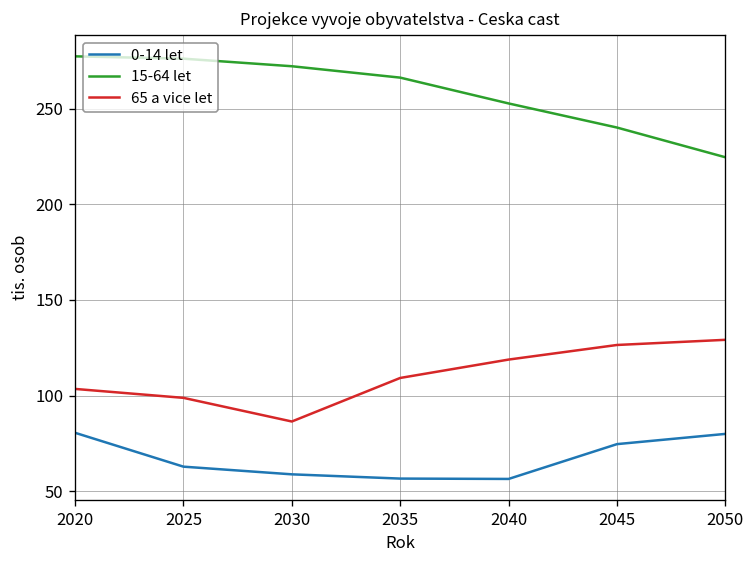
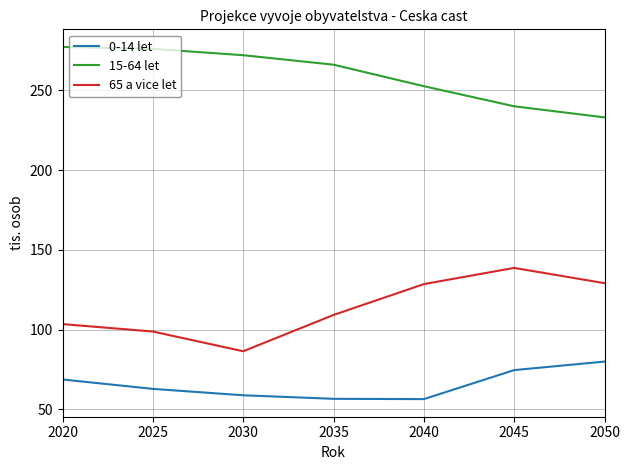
0-14 let, 2020: 81 -> 69
65 a vice let, 2040: 119 -> 129
65 a vice let, 2045: 126 -> 139
15-64 let, 2050: 225 -> 233
